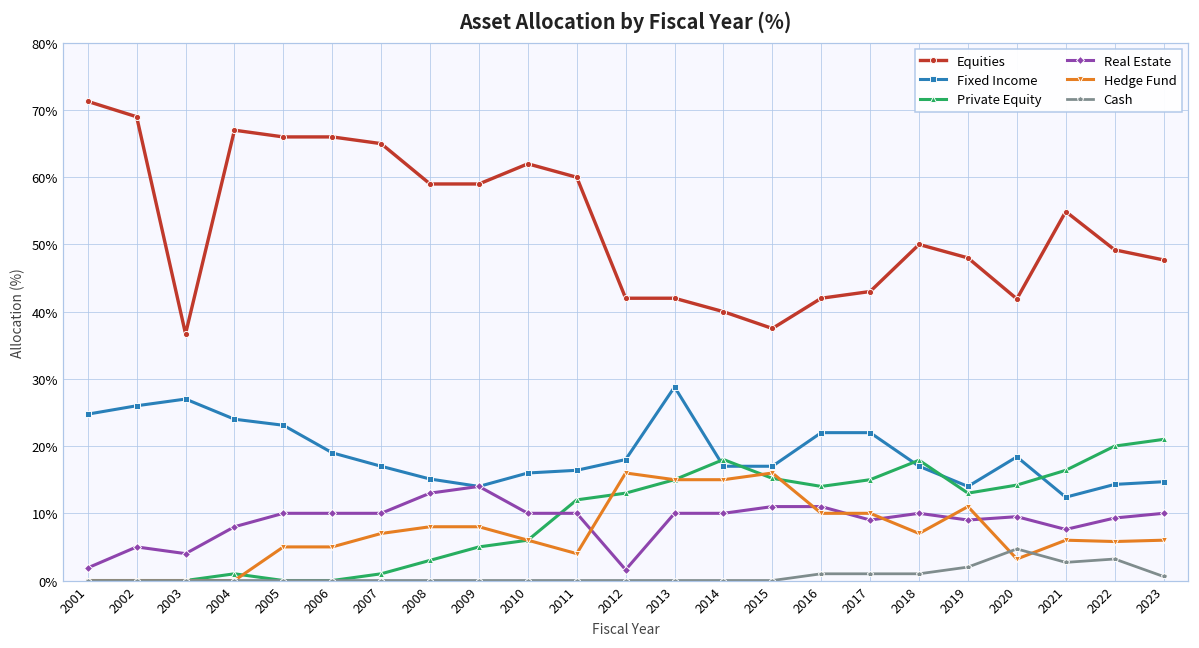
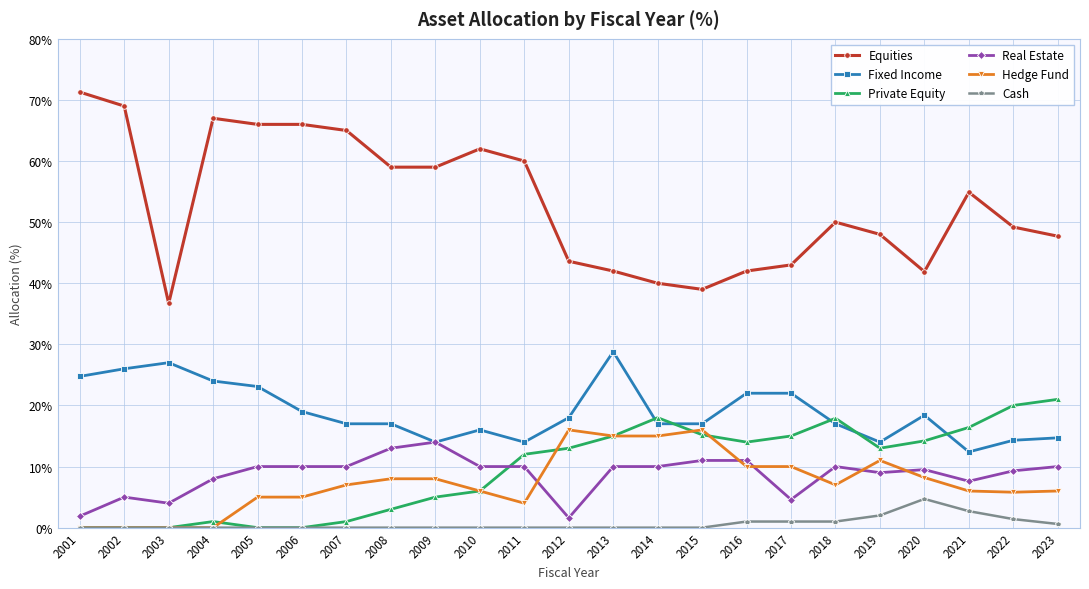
Fixed Income, 2008: 15% -> 17%
Fixed Income, 2011: 16% -> 14%
Equities, 2012: 42% -> 44%
Equities, 2015: 38% -> 39%
Real Estate, 2017: 9% -> 5%
Hedge Fund, 2020: 3% -> 8%
Cash, 2022: 3% -> 1%
